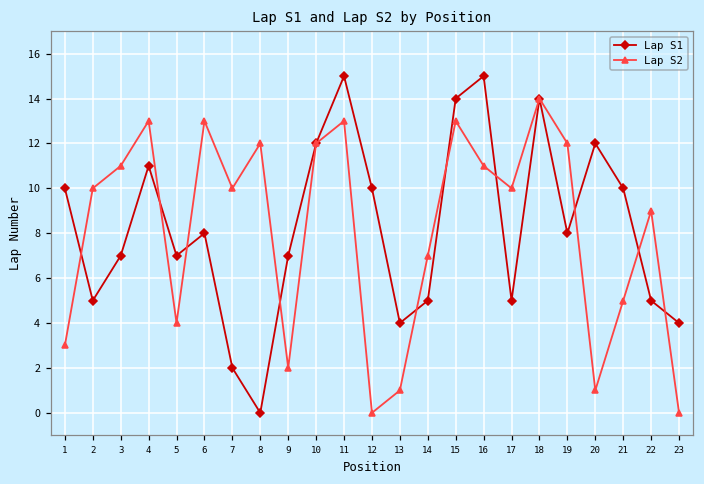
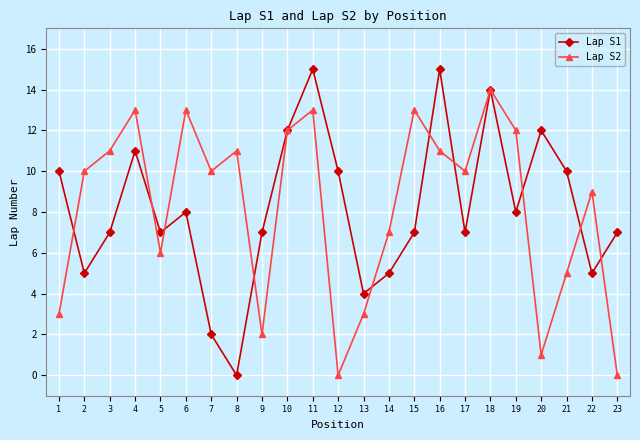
Lap S2, 5: 4 -> 6
Lap S2, 8: 12 -> 11
Lap S2, 13: 1 -> 3
Lap S1, 15: 14 -> 7
Lap S1, 17: 5 -> 7
Lap S1, 23: 4 -> 7
